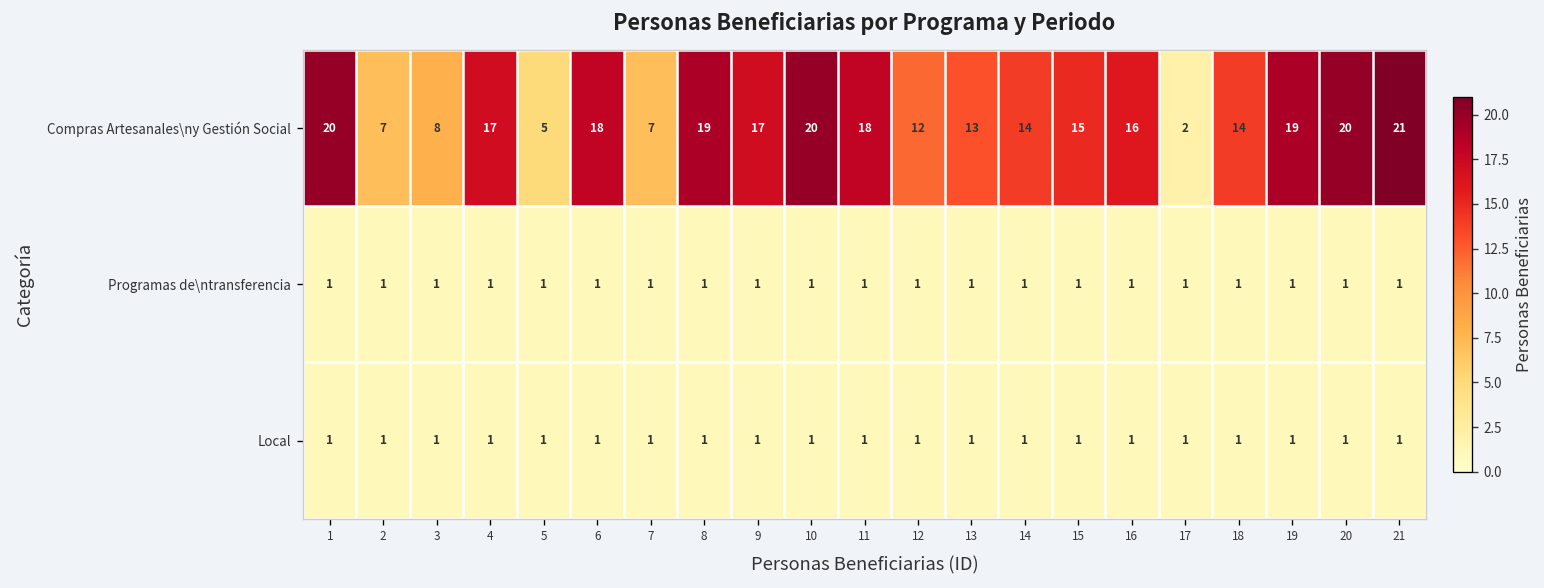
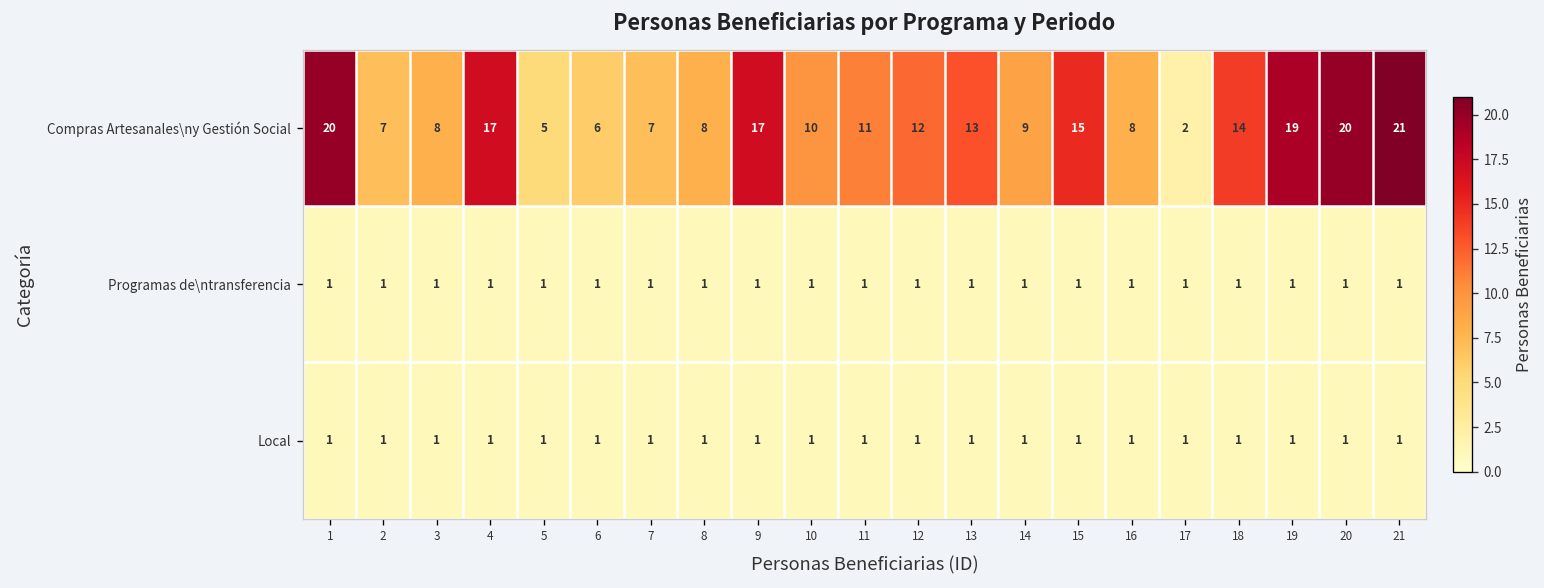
Compras Artesanales\ny Gestión Social, 6: 18 -> 6
Compras Artesanales\ny Gestión Social, 8: 19 -> 8
Compras Artesanales\ny Gestión Social, 10: 20 -> 10
Compras Artesanales\ny Gestión Social, 11: 18 -> 11
Compras Artesanales\ny Gestión Social, 14: 14 -> 9
Compras Artesanales\ny Gestión Social, 16: 16 -> 8
